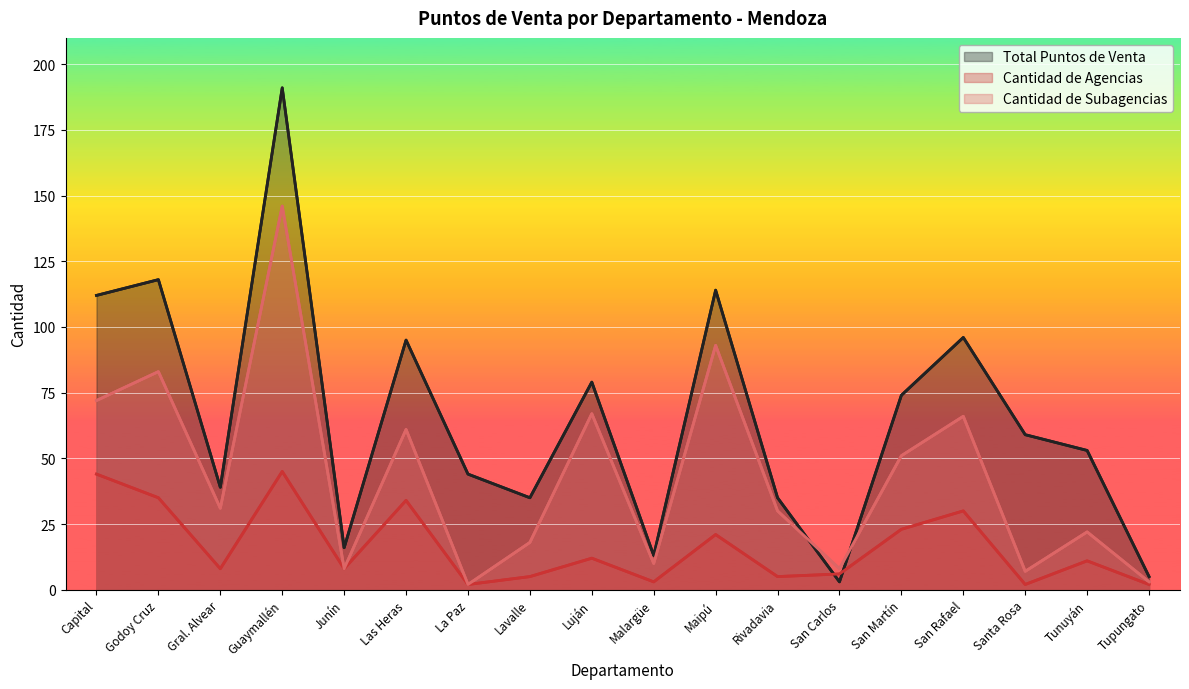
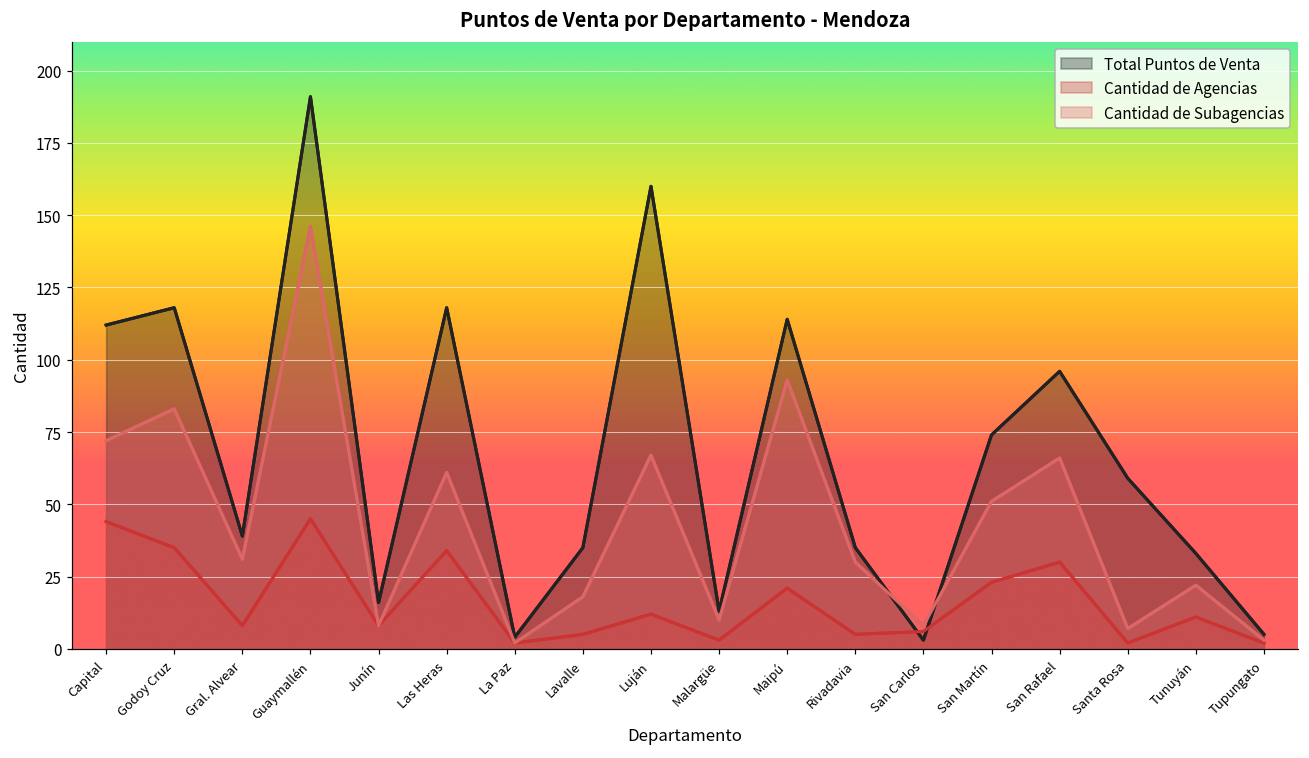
Total Puntos de Venta, Las Heras: 95 -> 118
Total Puntos de Venta, La Paz: 44 -> 4
Total Puntos de Venta, Luján: 79 -> 160
Total Puntos de Venta, Tunuyán: 53 -> 33
